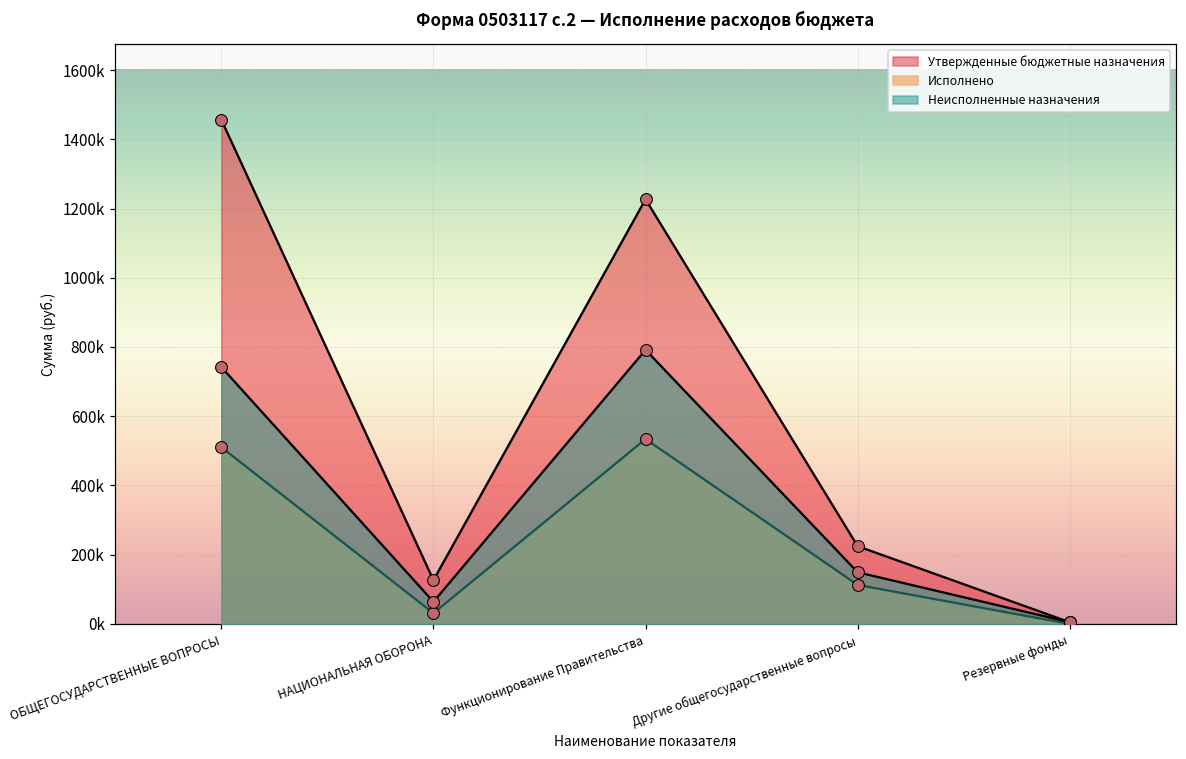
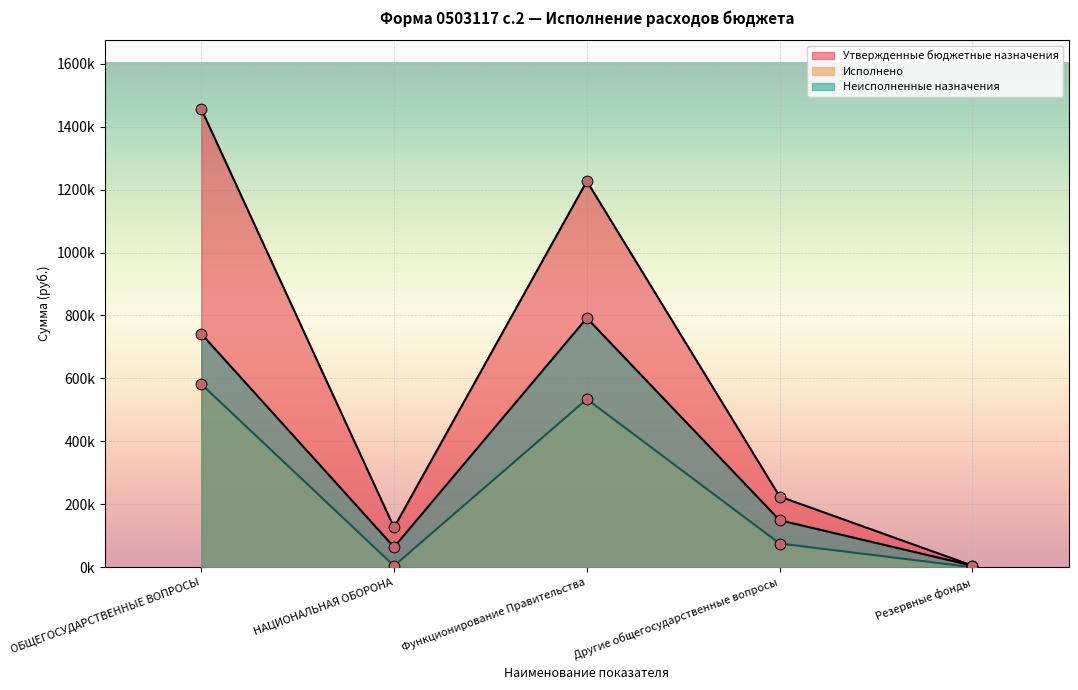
Исполнено, ОБЩЕГОСУДАРСТВЕННЫЕ ВОПРОСЫ: 510000 -> 580000
Исполнено, НАЦИОНАЛЬНАЯ ОБОРОНА: 30000 -> 0
Исполнено, Другие общегосударственные вопросы: 110000 -> 80000
